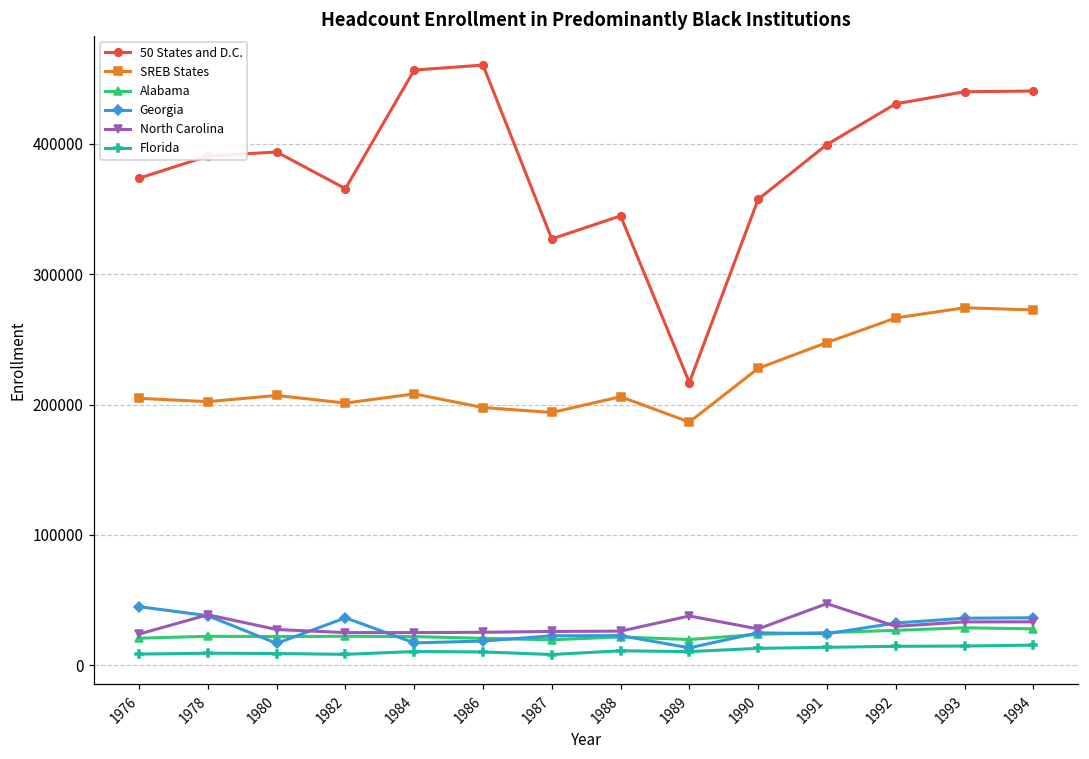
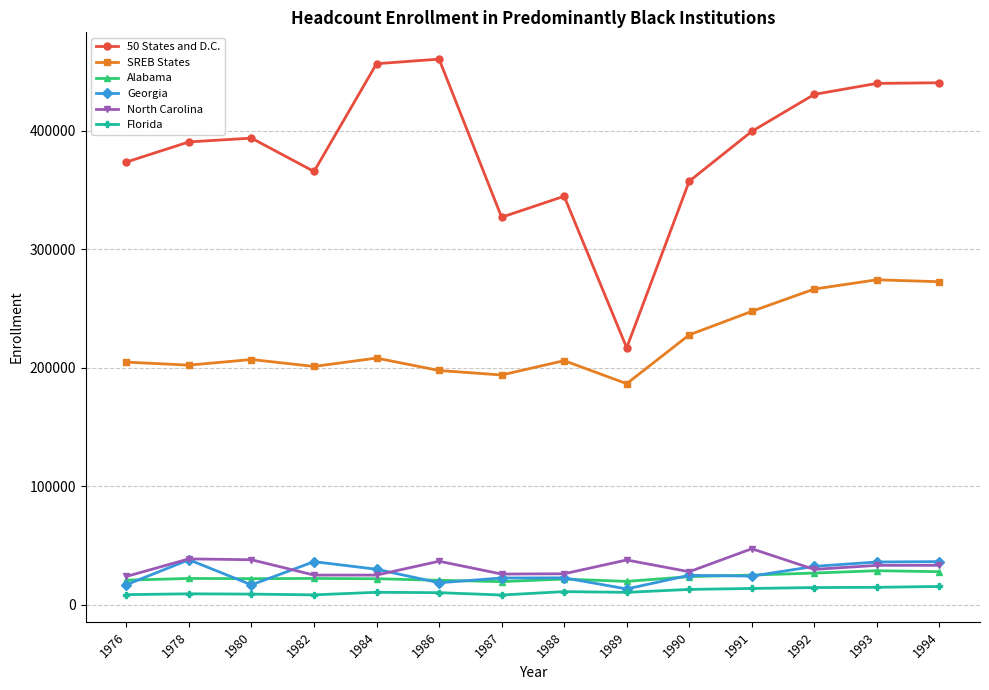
Georgia, 1976: 45000 -> 17000
North Carolina, 1980: 27000 -> 38000
Georgia, 1984: 17000 -> 30000
North Carolina, 1986: 25000 -> 37000
